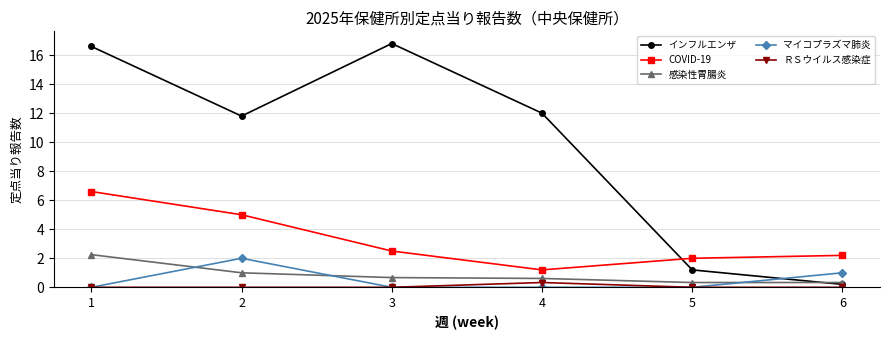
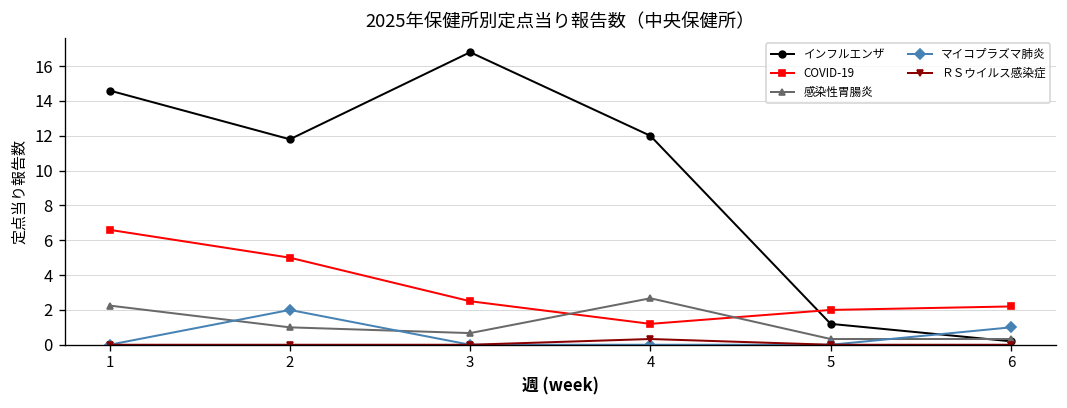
インフルエンザ, 1: 16.6 -> 14.6
感染性胃腸炎, 4: 0.6 -> 2.7
